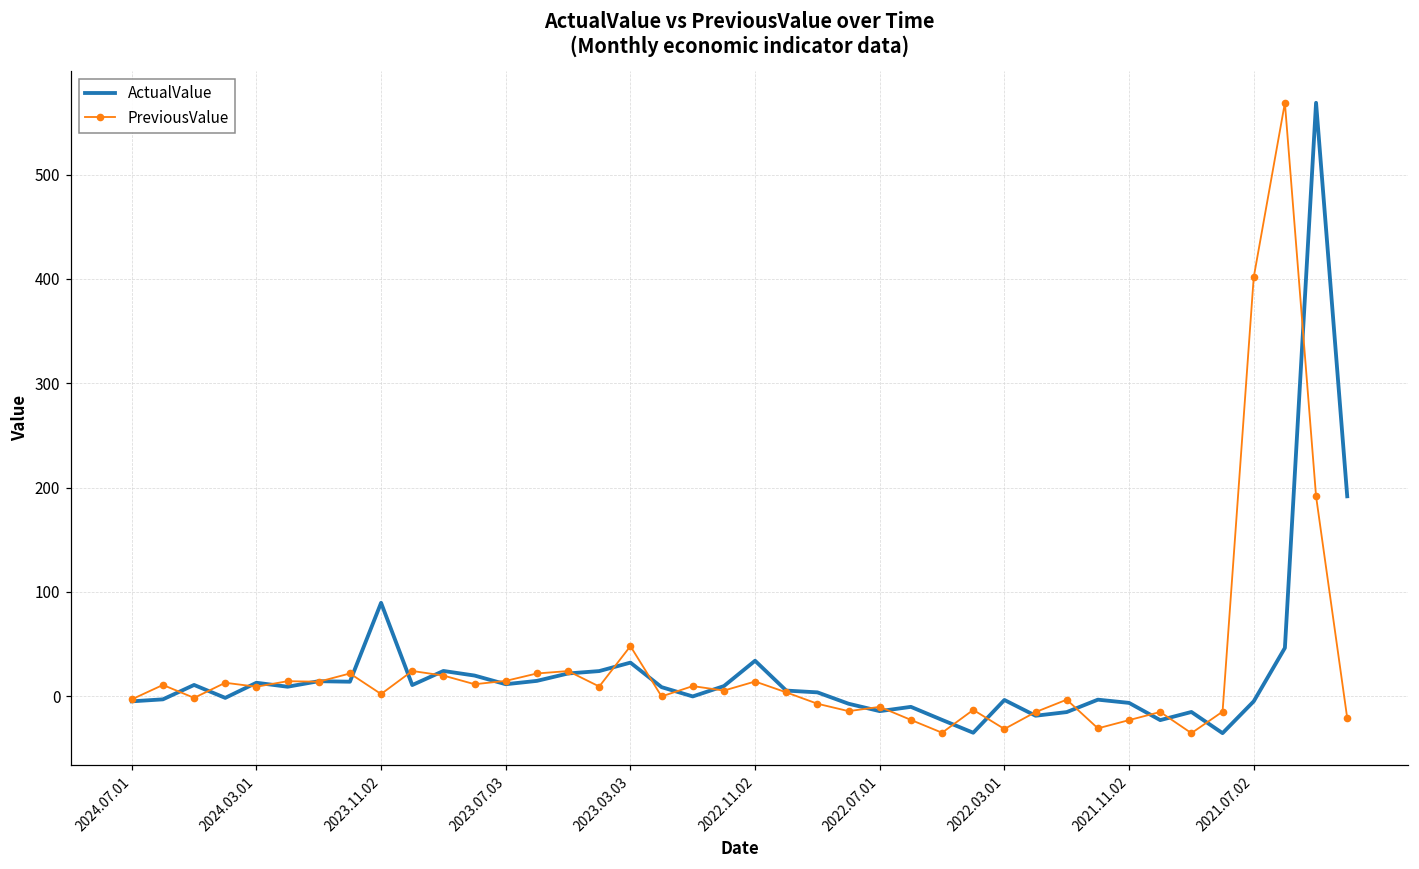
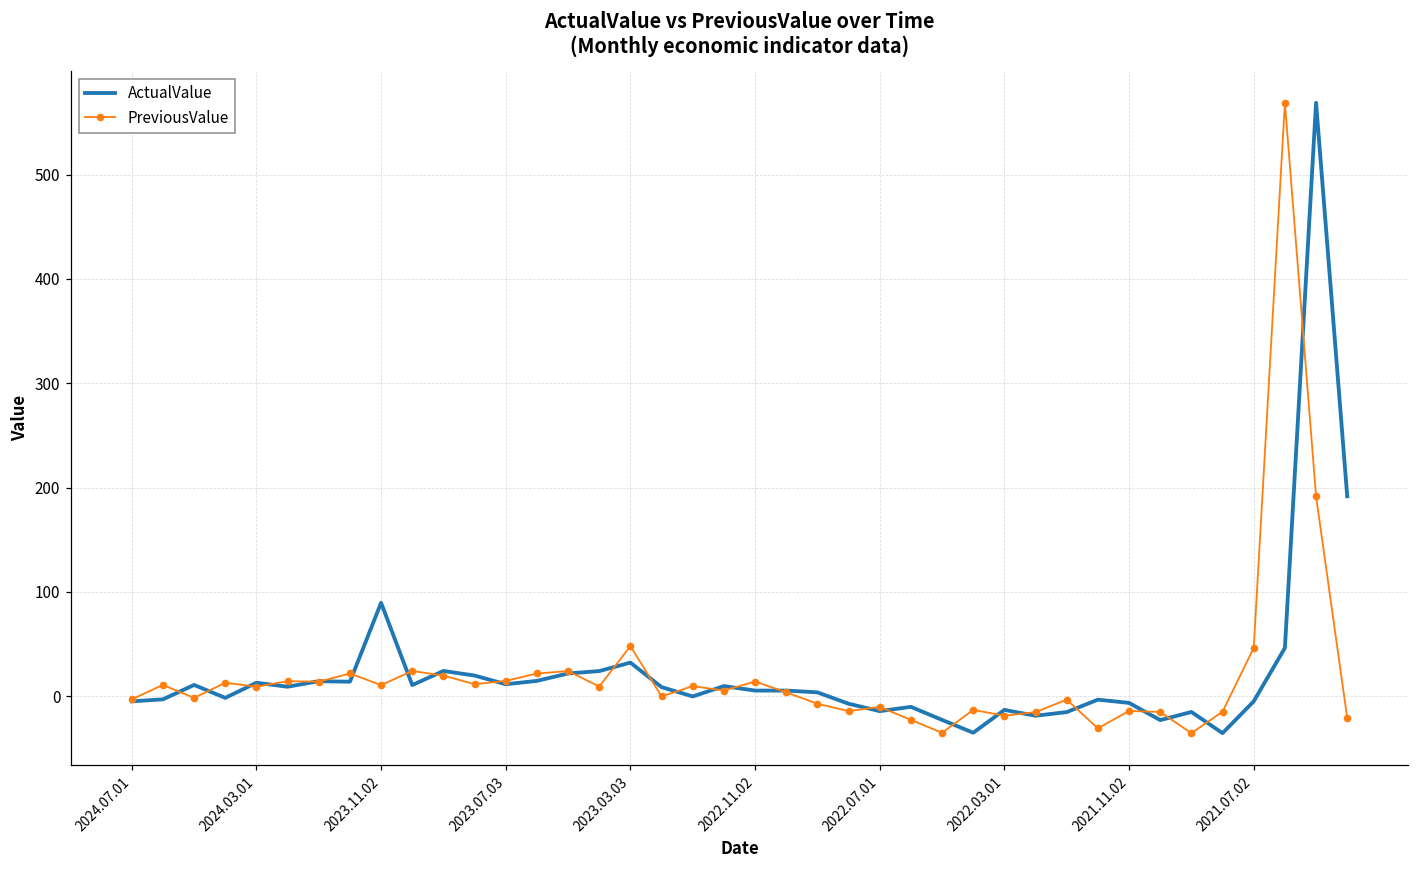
PreviousValue, 2023.11.02: 0 -> 10
ActualValue, 2022.11.02: 30 -> 10
ActualValue, 2022.03.01: 0 -> -10
PreviousValue, 2022.03.01: -30 -> -20
PreviousValue, 2021.11.02: -20 -> -10
PreviousValue, 2021.07.02: 400 -> 50
